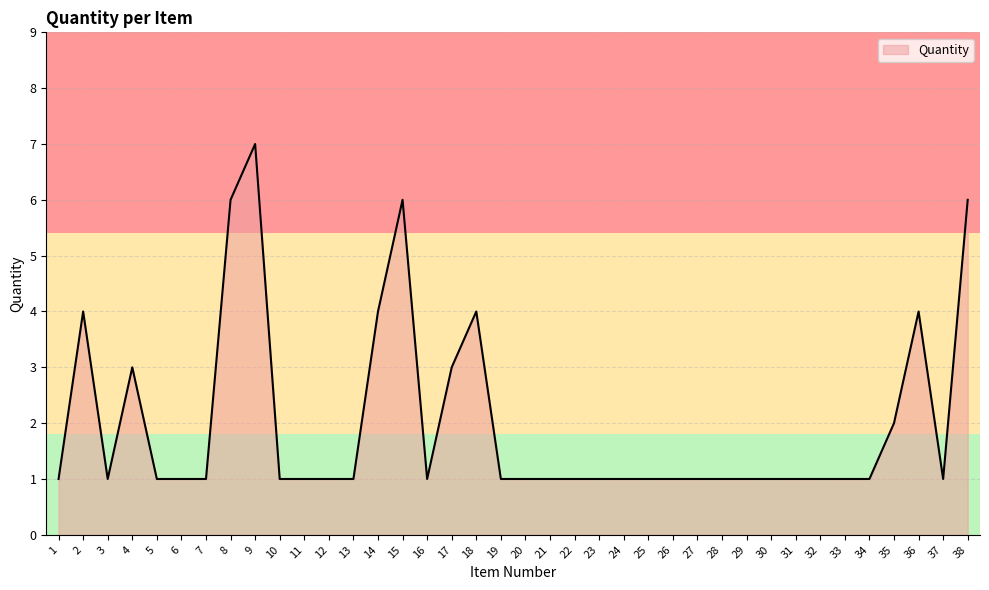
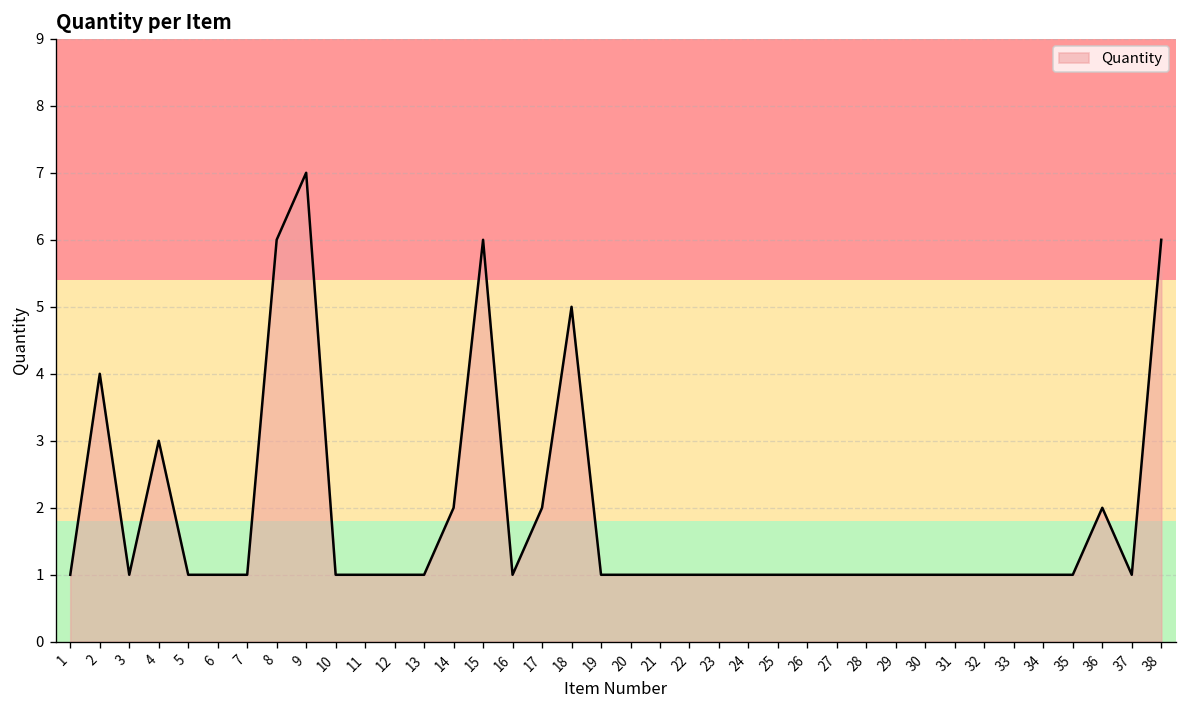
14: 4 -> 2
17: 3 -> 2
18: 4 -> 5
35: 2 -> 1
36: 4 -> 2
